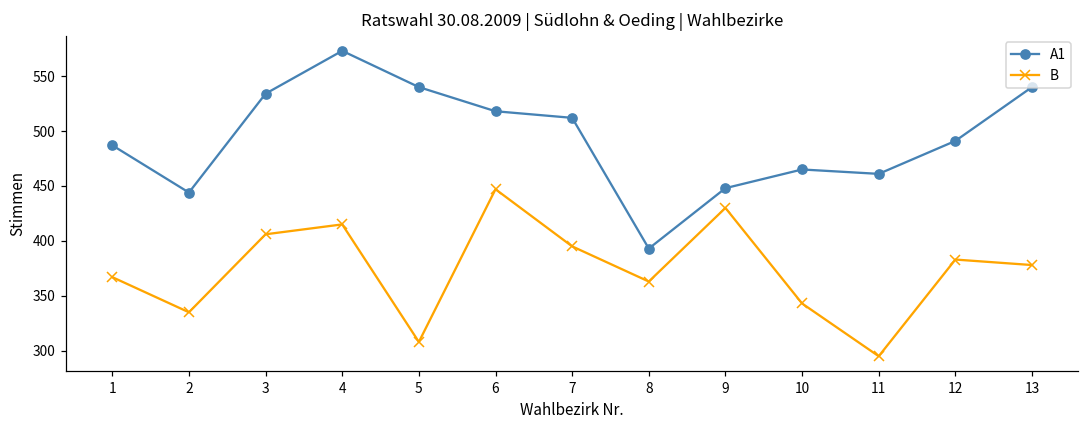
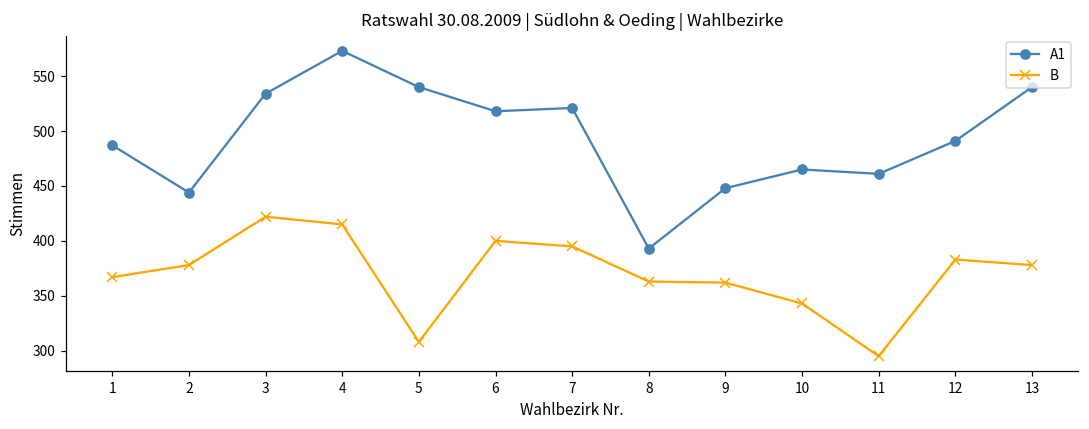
B, 2: 340 -> 380
B, 3: 410 -> 420
B, 6: 450 -> 400
A1, 7: 510 -> 520
B, 9: 430 -> 360
